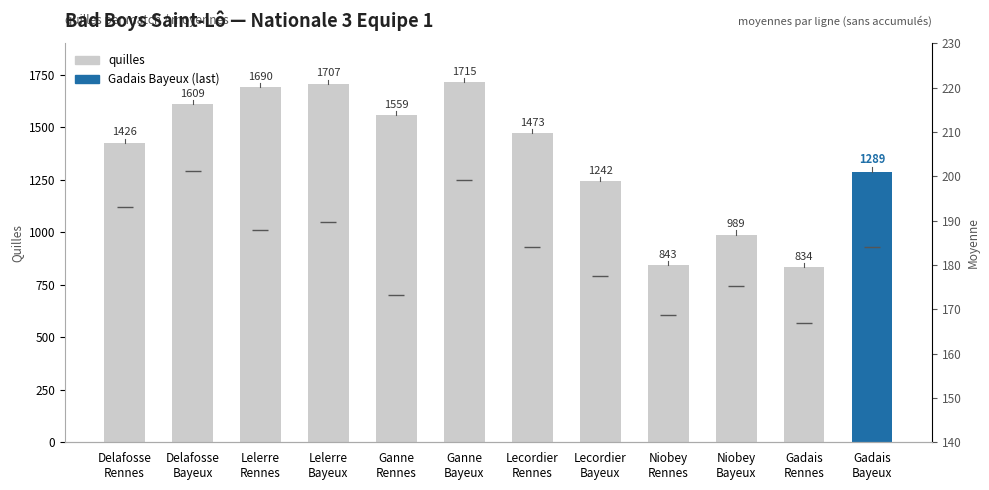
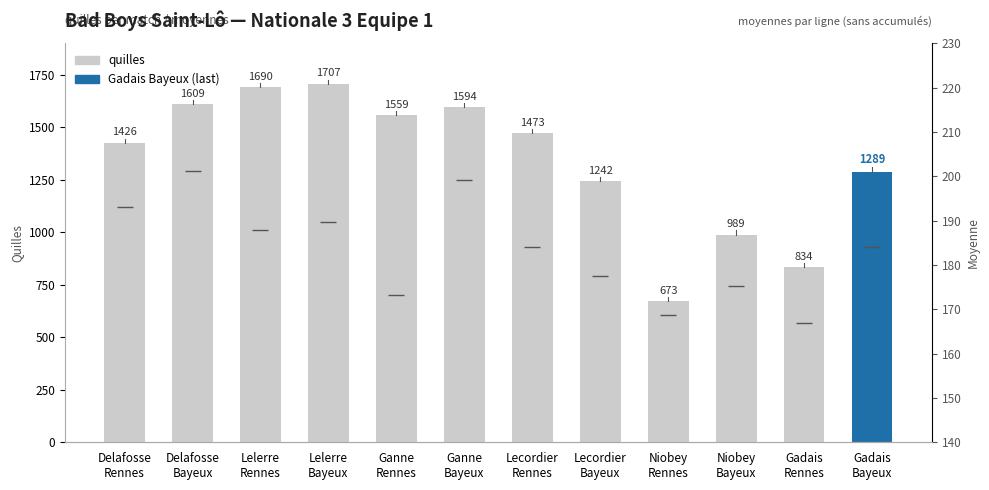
quilles, Ganne Bayeux: 1715 -> 1594
quilles, Niobey Rennes: 843 -> 673
